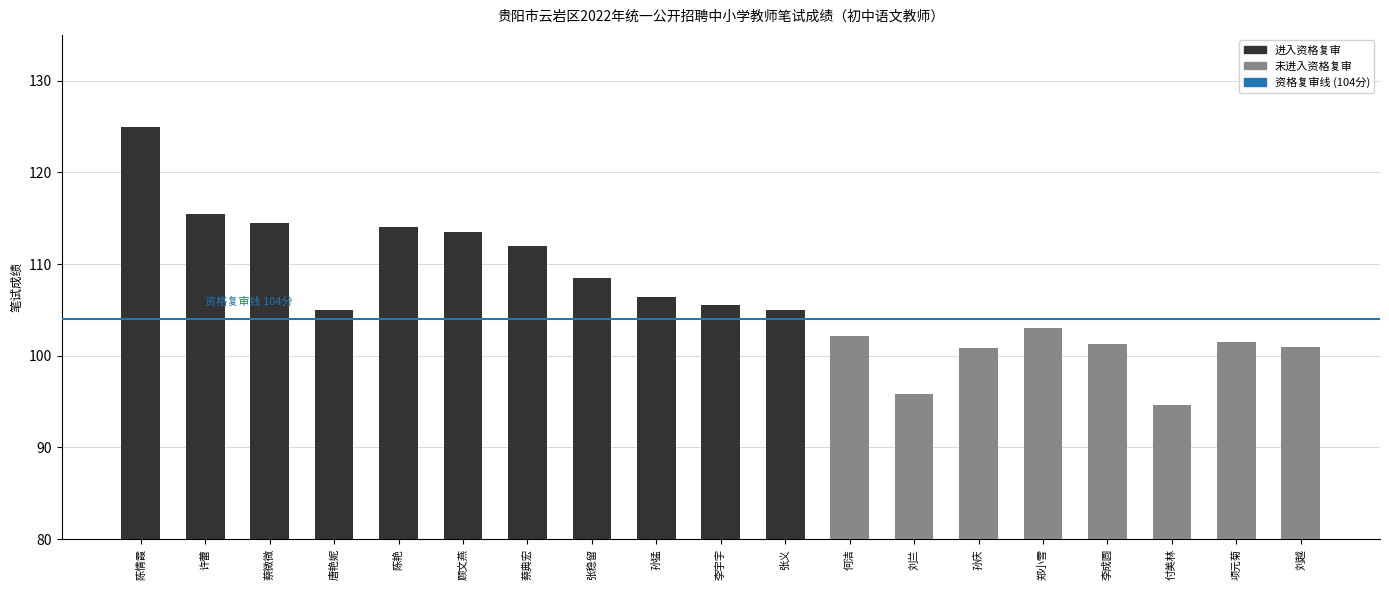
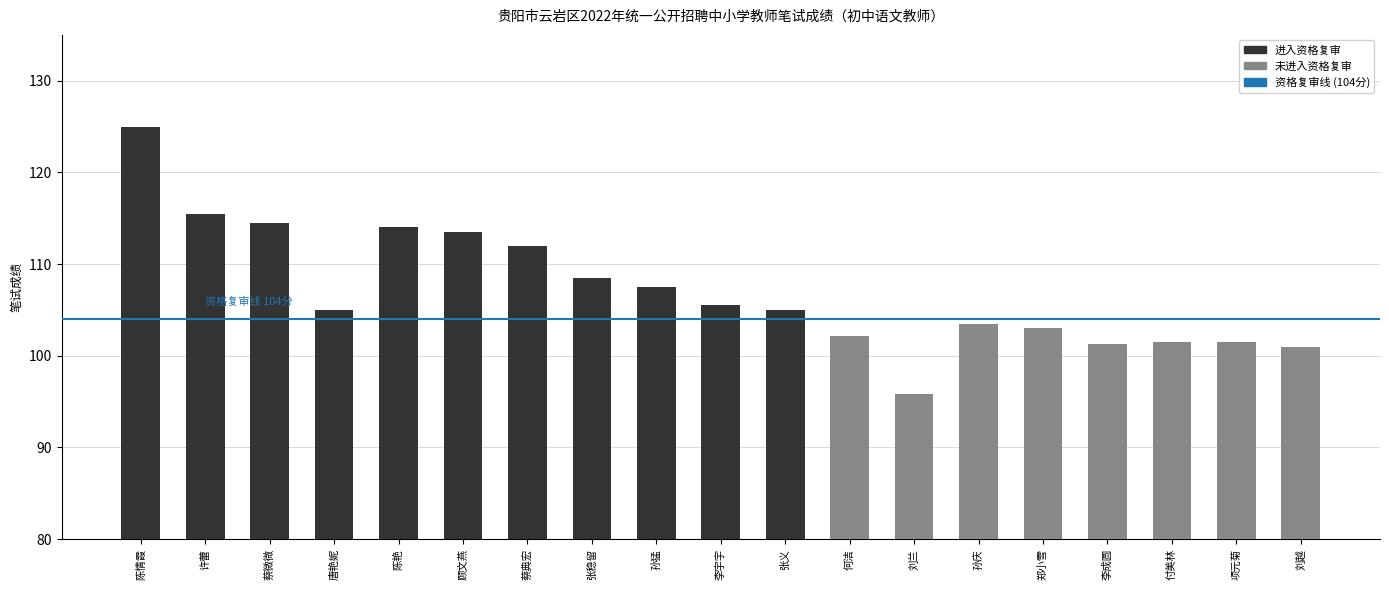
孙猛: 106 -> 108
孙庆: 101 -> 104
付美林: 95 -> 102
